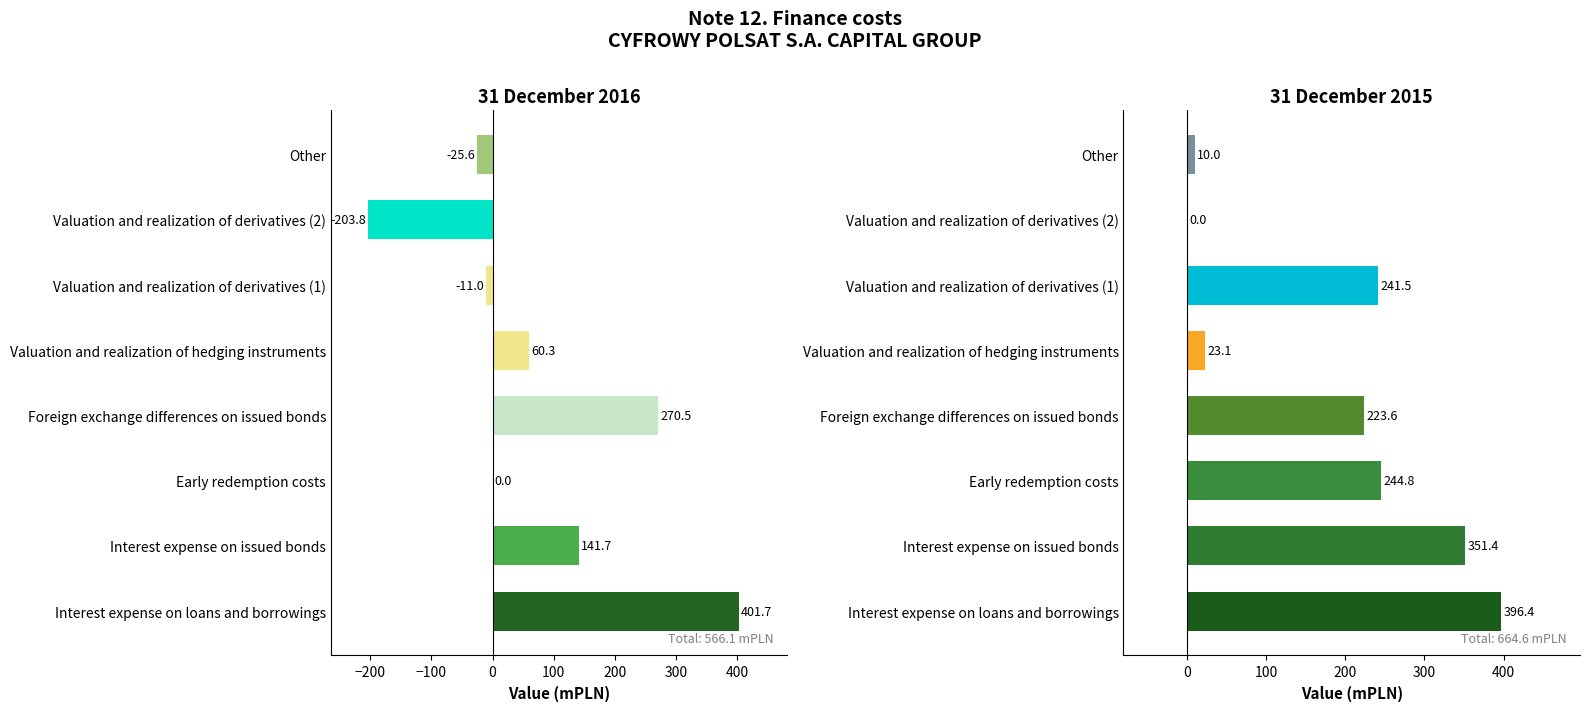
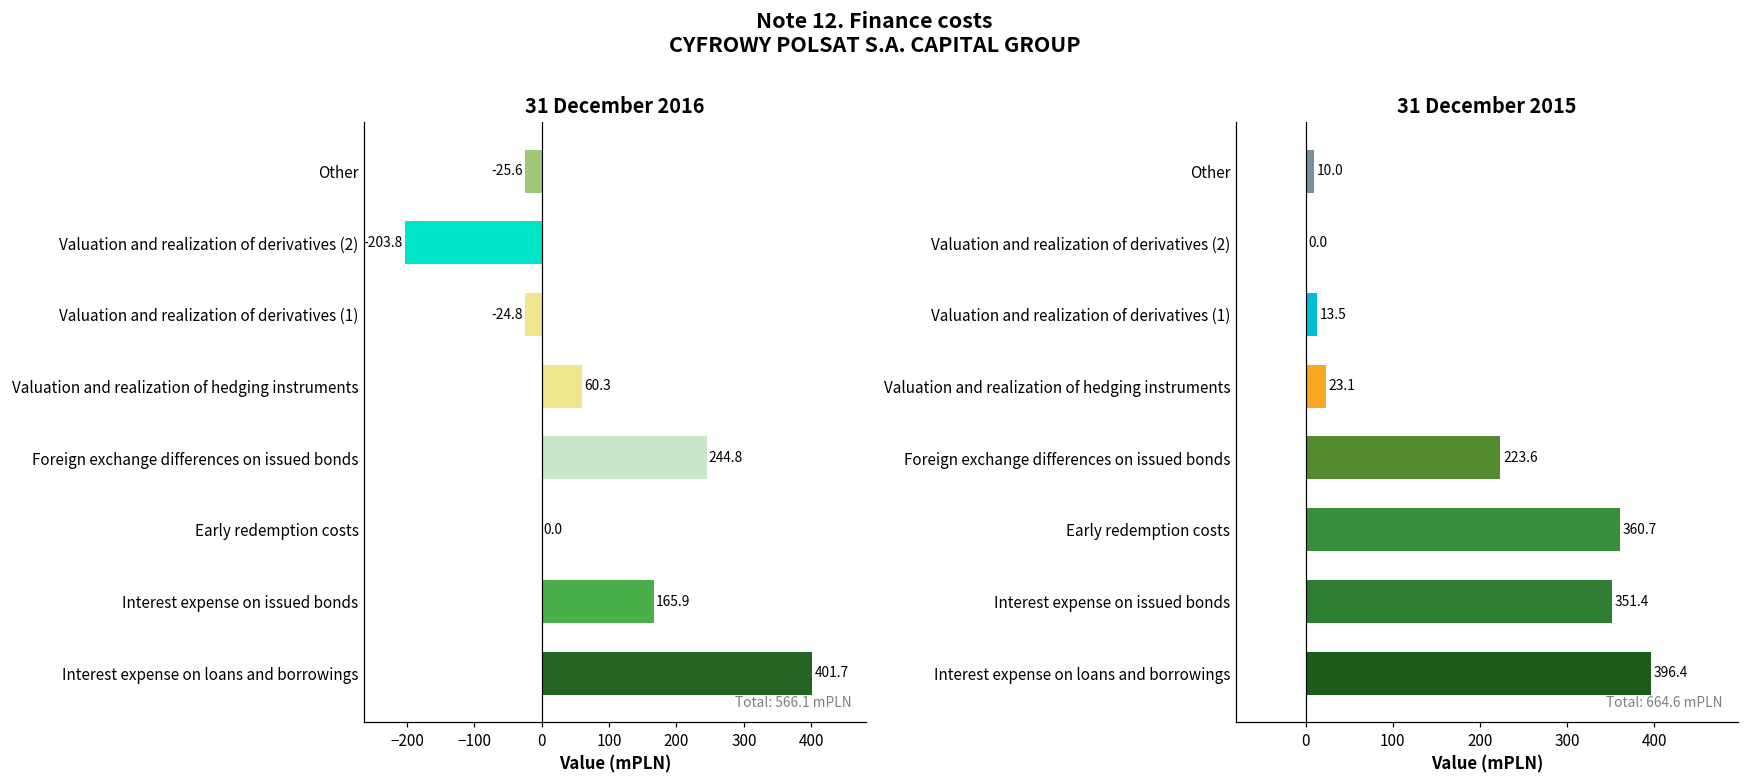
31 December 2016, Valuation and realization of derivatives (1): -11.0 -> -24.8
31 December 2016, Foreign exchange differences on issued bonds: 270.5 -> 244.8
31 December 2016, Interest expense on issued bonds: 141.7 -> 165.9
31 December 2015, Valuation and realization of derivatives (1): 241.5 -> 13.5
31 December 2015, Early redemption costs: 244.8 -> 360.7
